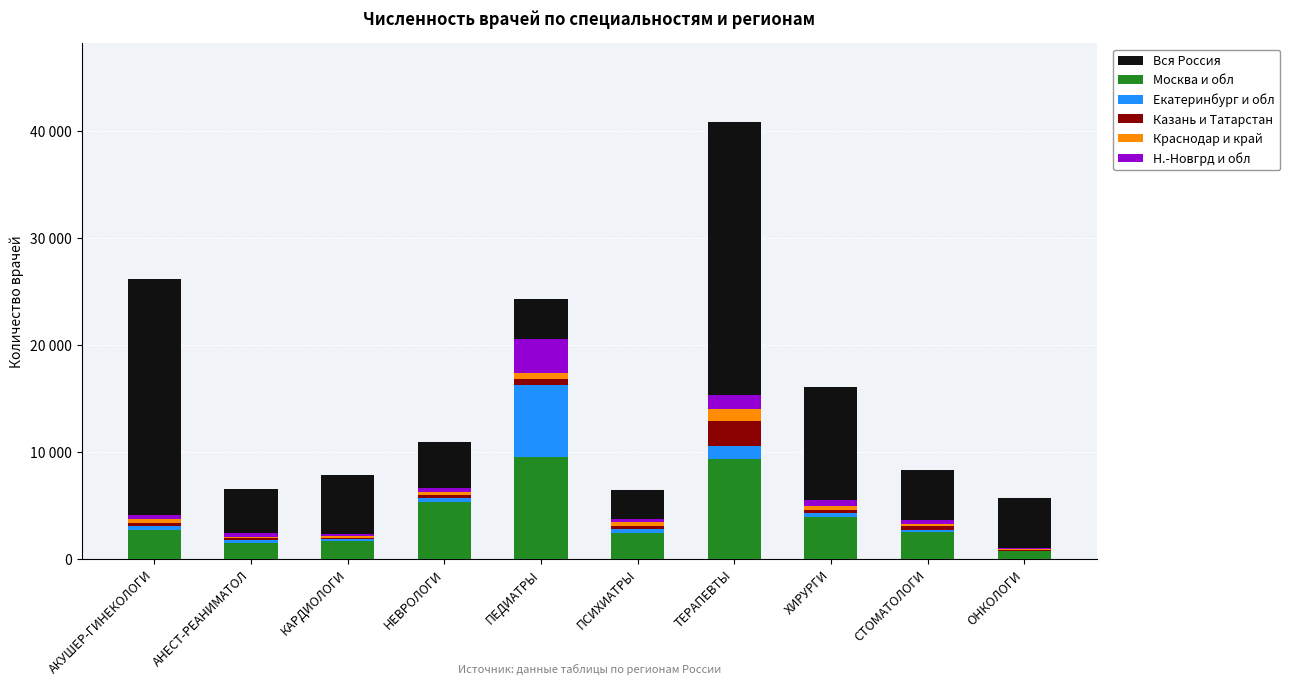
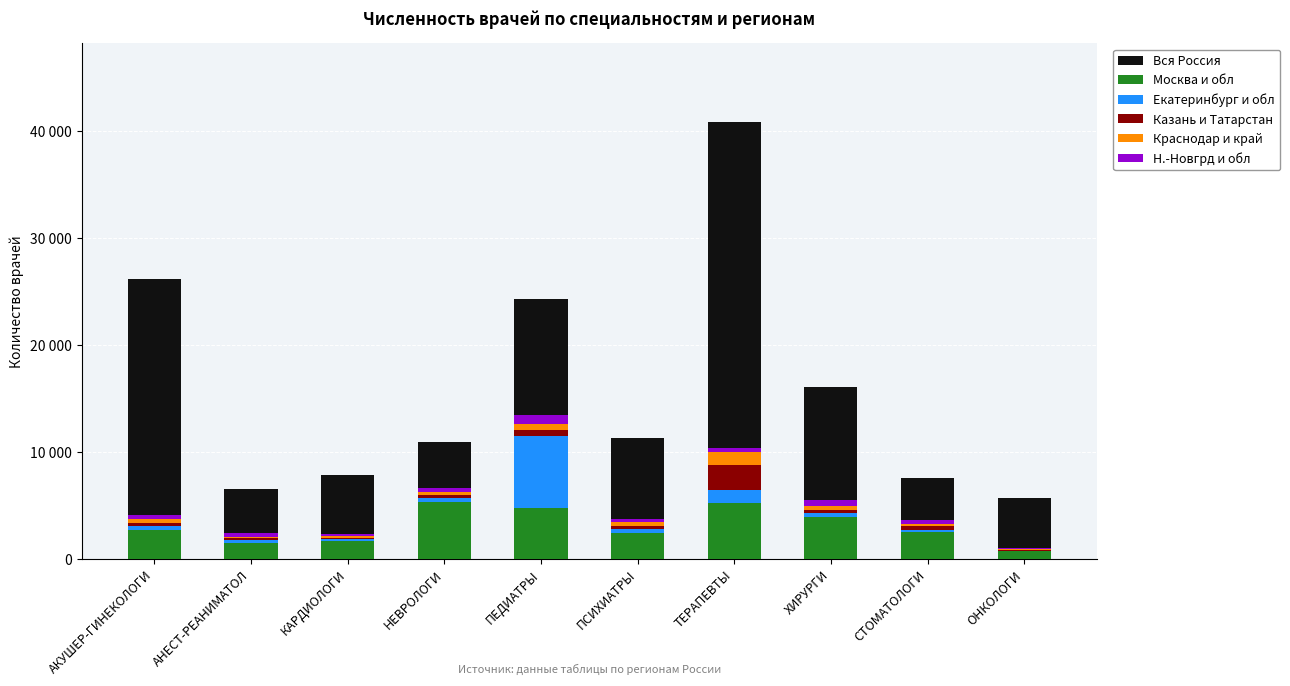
Москва и обл, ПЕДИАТРЫ: 9500 -> 4700
Н.-Новгрд и обл, ПЕДИАТРЫ: 3200 -> 900
Вся Россия, ПСИХИАТРЫ: 6400 -> 11300
Москва и обл, ТЕРАПЕВТЫ: 9300 -> 5200
Н.-Новгрд и обл, ТЕРАПЕВТЫ: 1300 -> 400
Вся Россия, СТОМАТОЛОГИ: 8300 -> 7500
